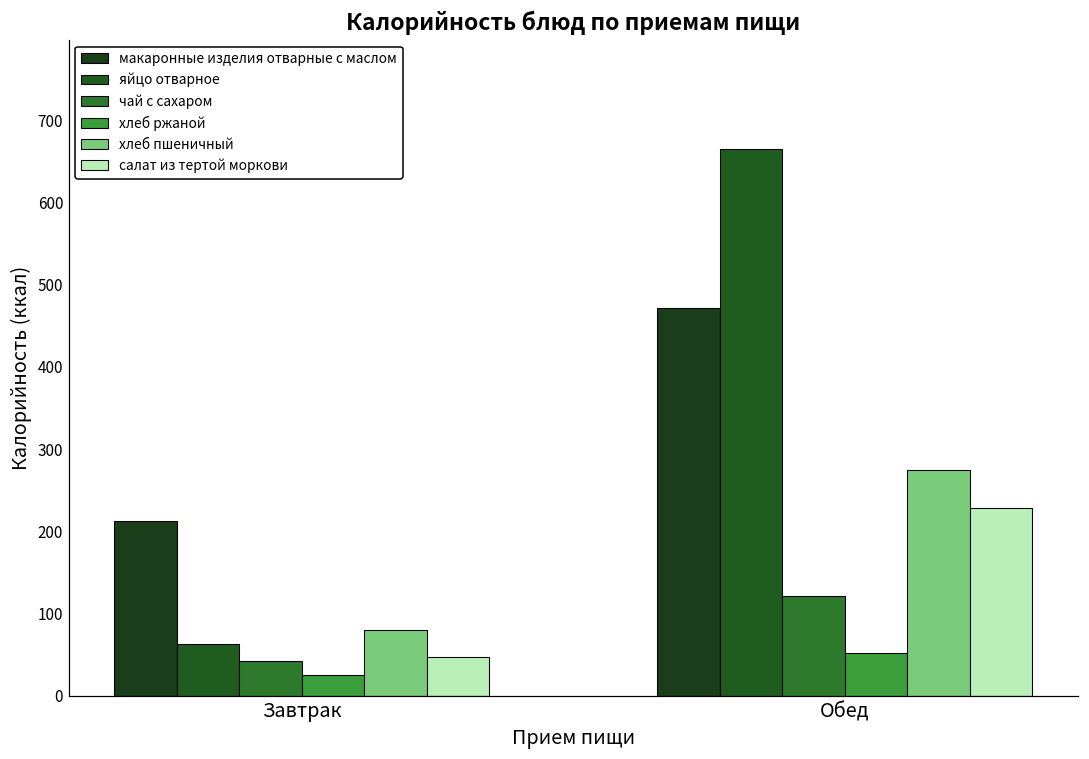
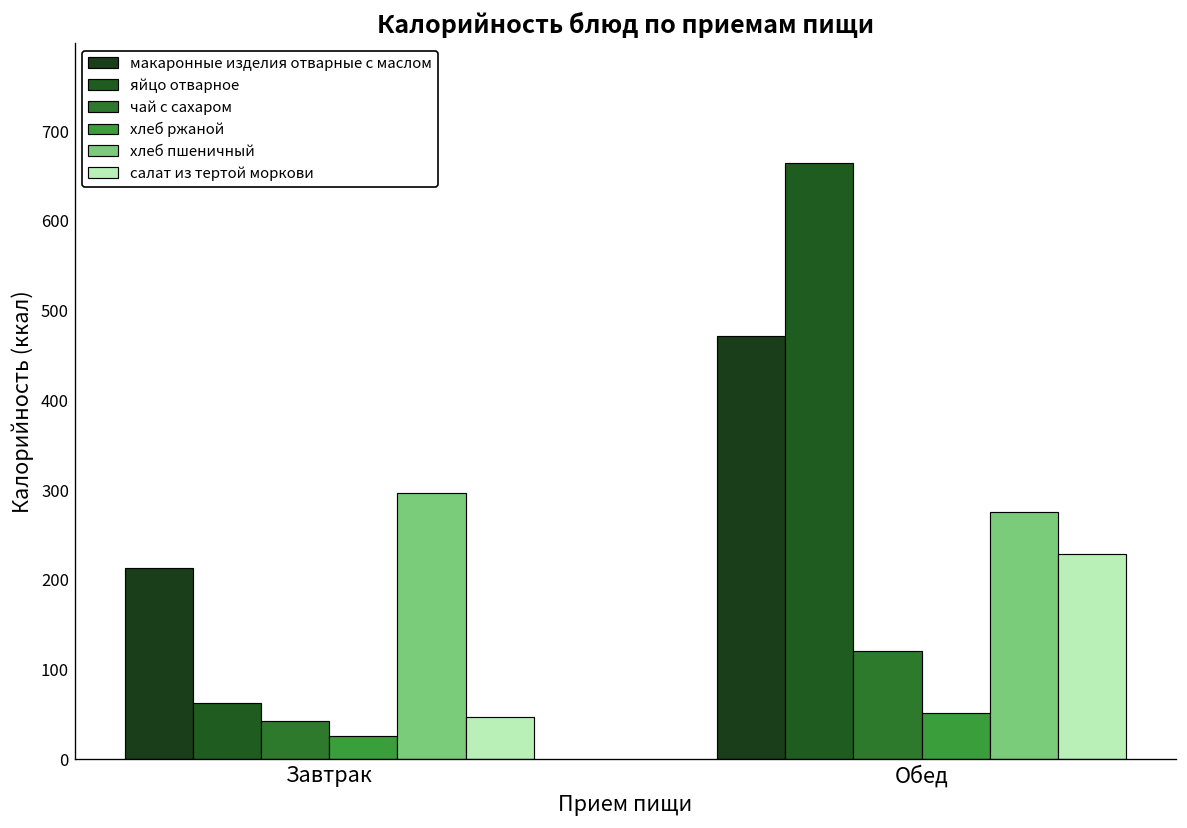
хлеб пшеничный, Завтрак: 80 -> 300
